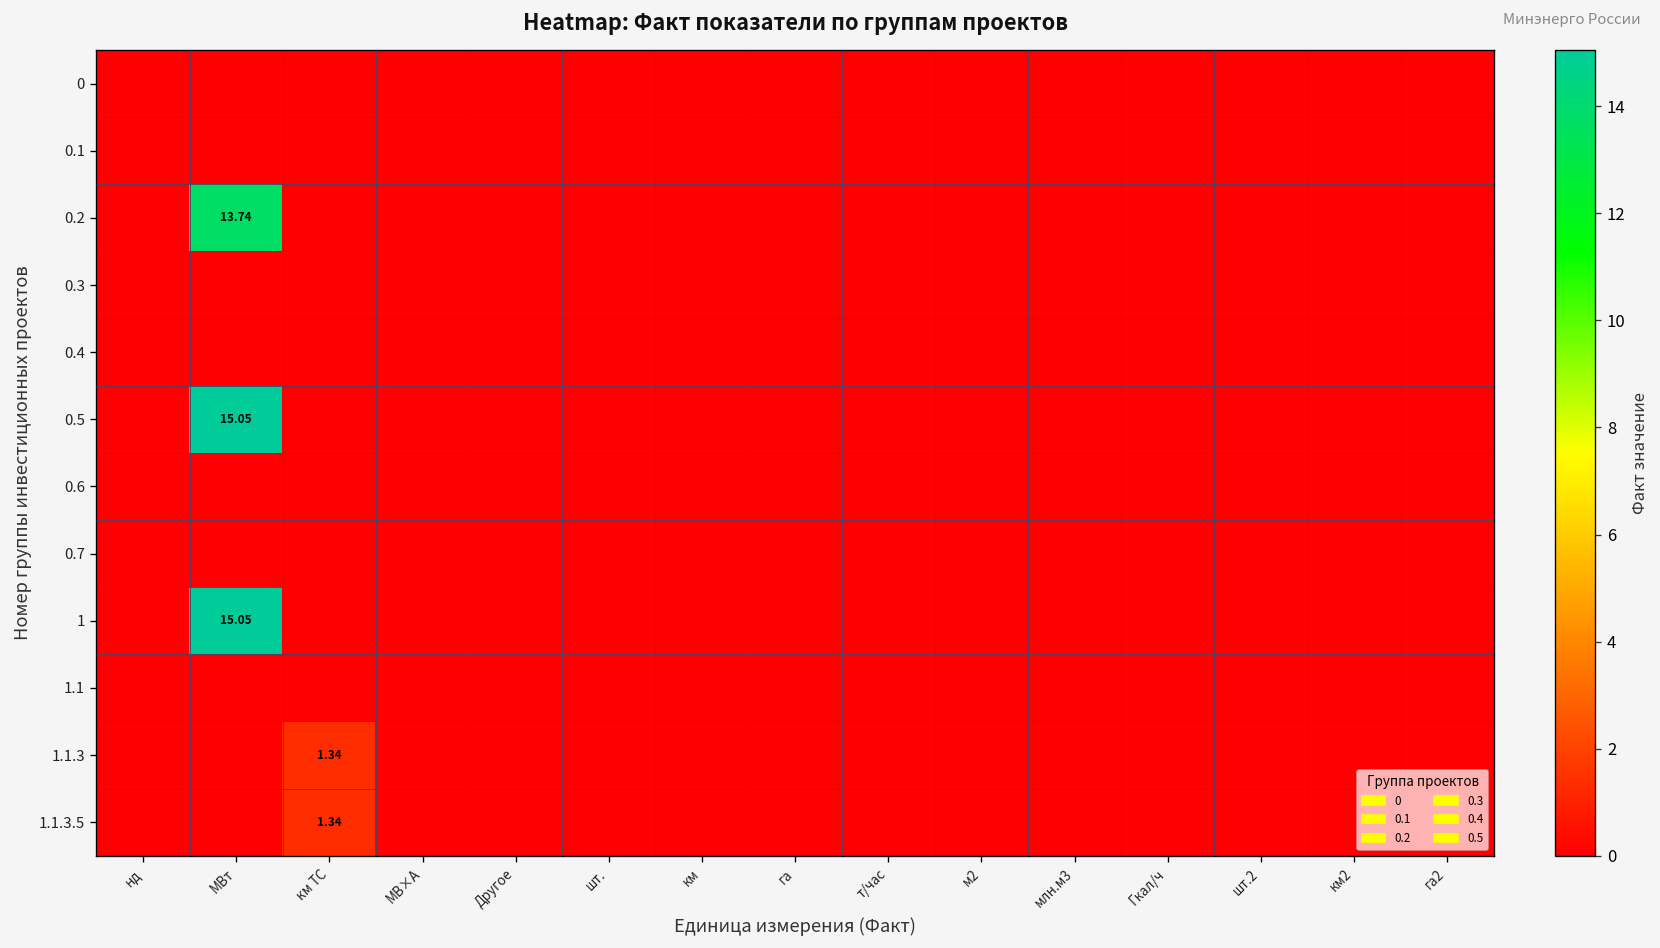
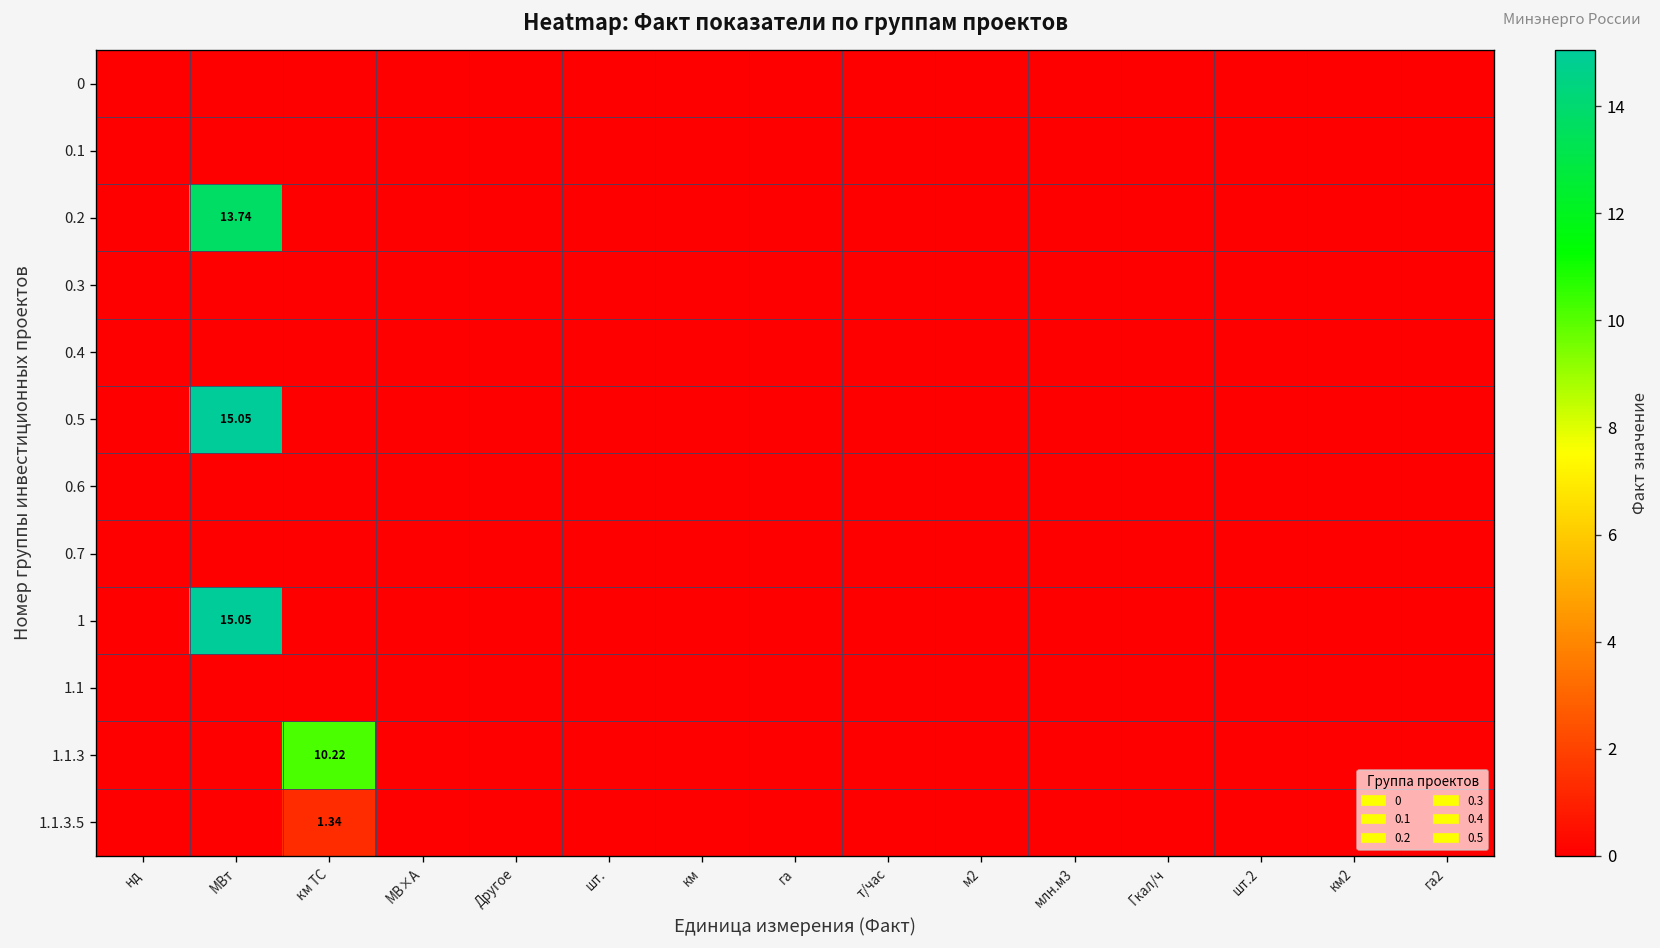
1.1.3, км ТС: 1.34 -> 10.22
